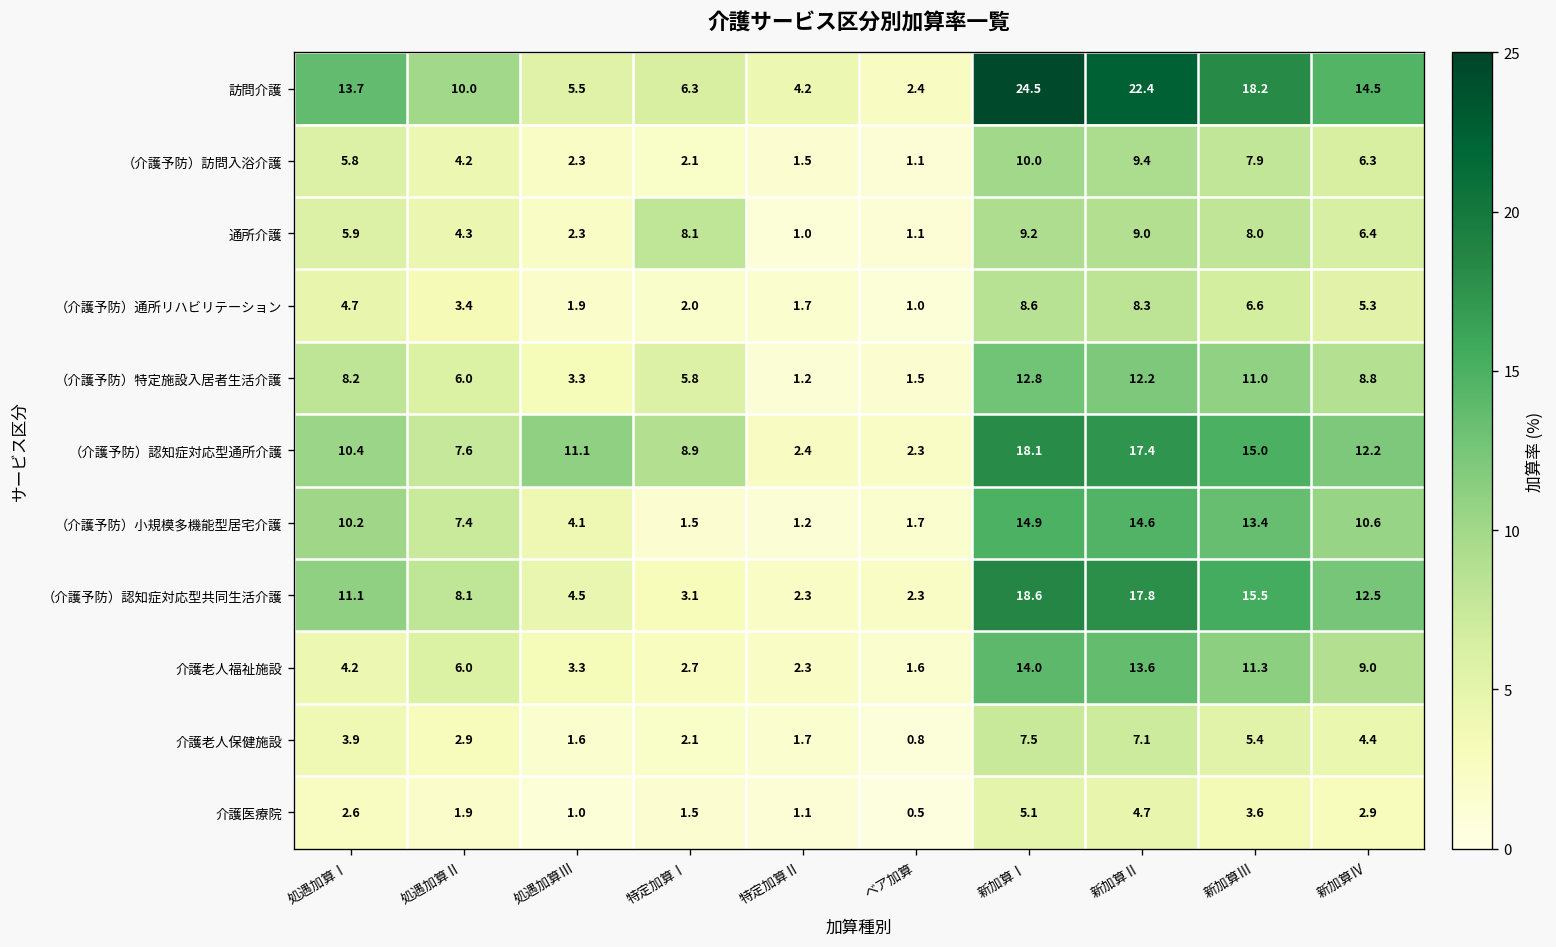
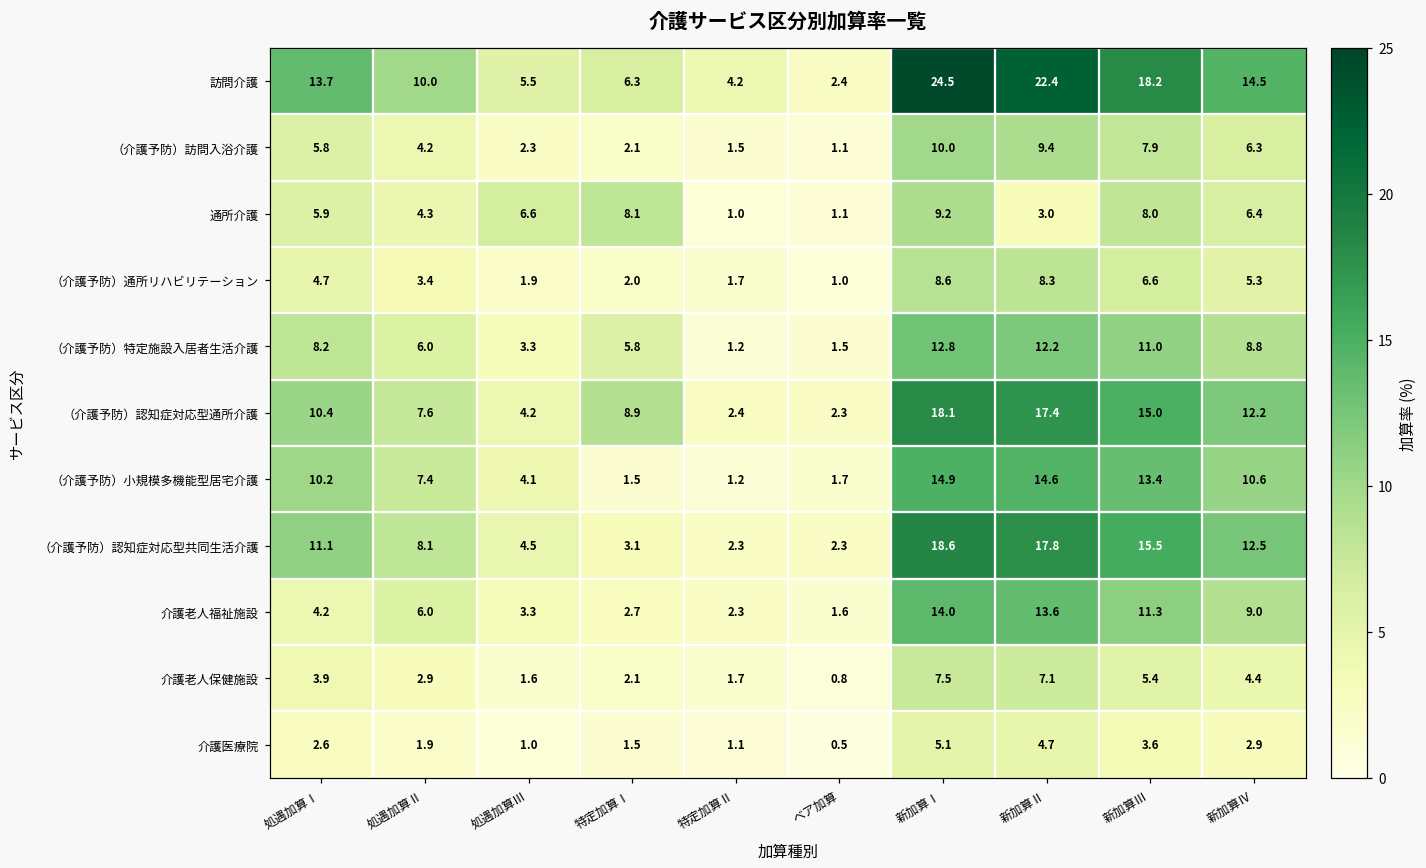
通所介護, 処遇加算Ⅲ: 2.3 -> 6.6
通所介護, 新加算Ⅱ: 9.0 -> 3.0
（介護予防）認知症対応型通所介護, 処遇加算Ⅲ: 11.1 -> 4.2
